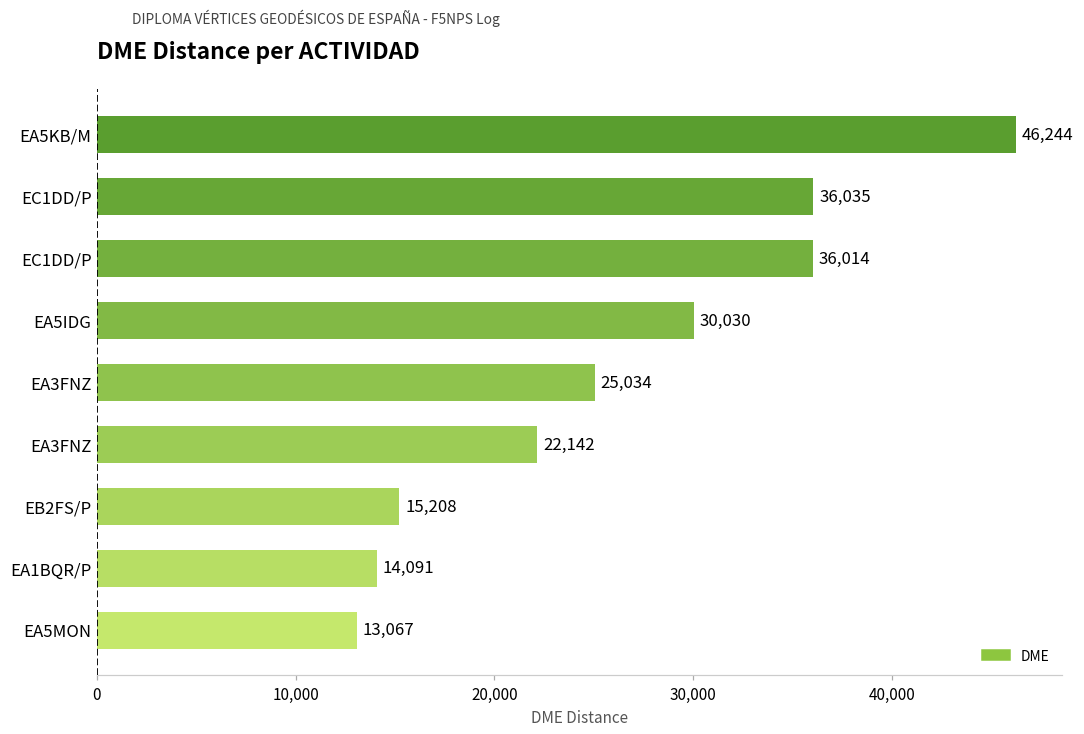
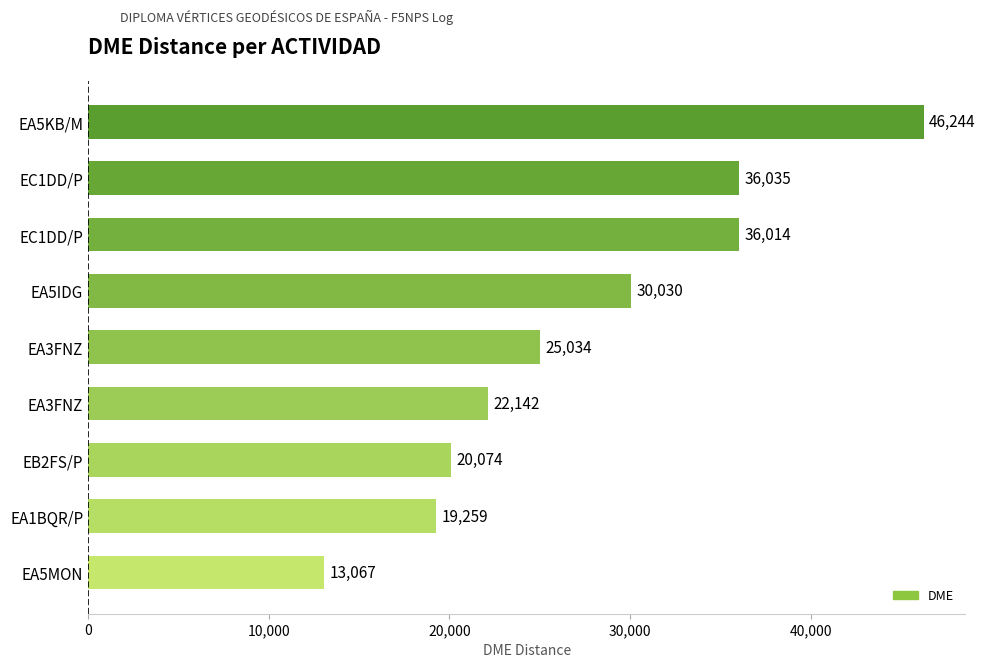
EB2FS/P: 15,208 -> 20,074
EA1BQR/P: 14,091 -> 19,259
